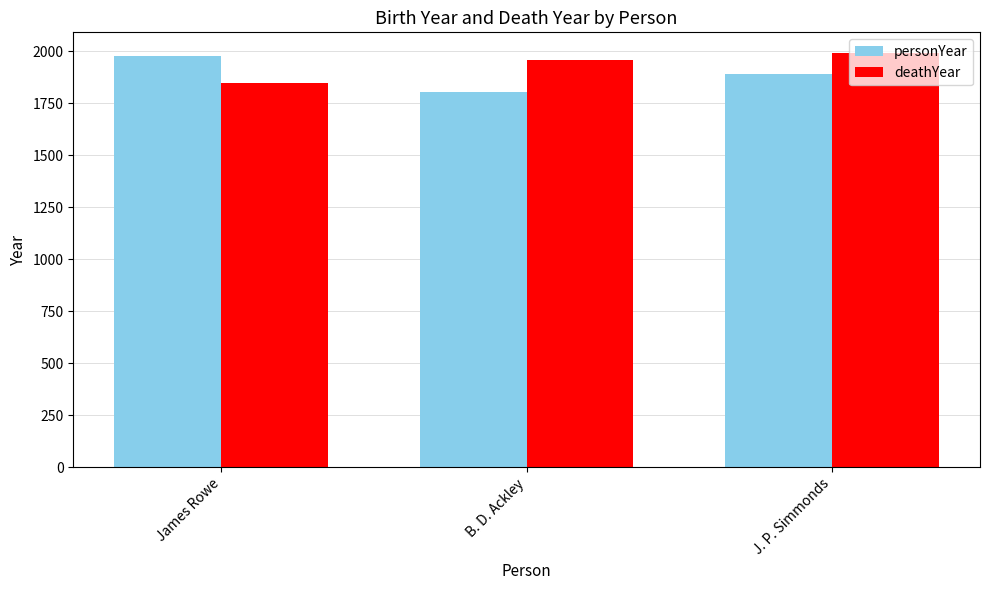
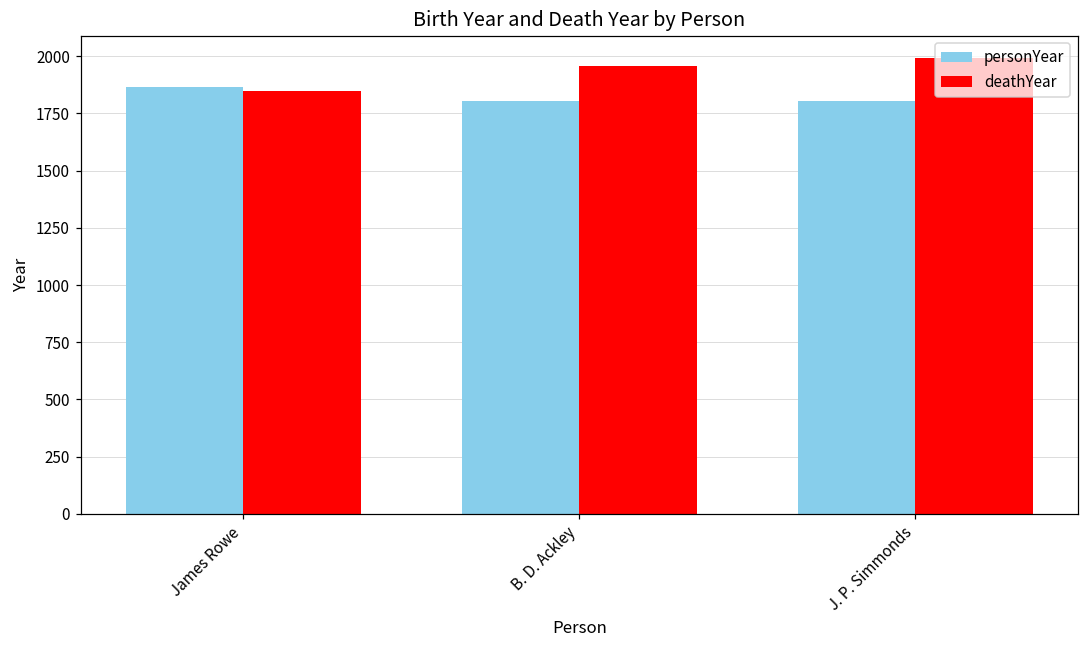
personYear, James Rowe: 1980 -> 1870
personYear, J. P. Simmonds: 1890 -> 1800
